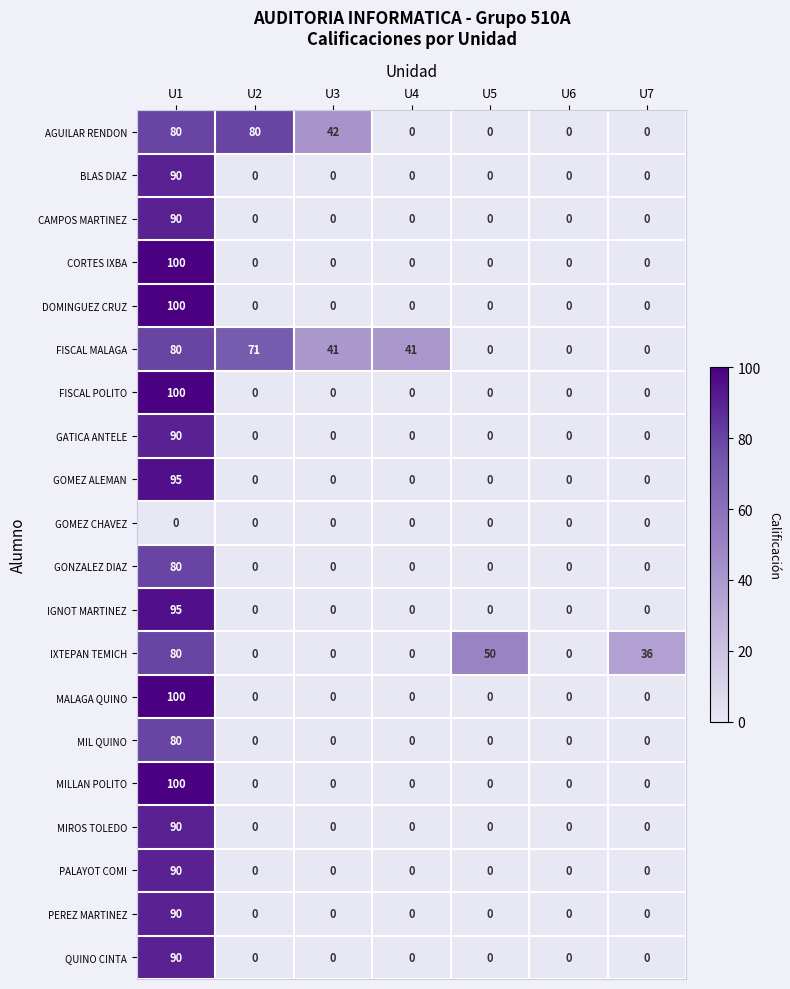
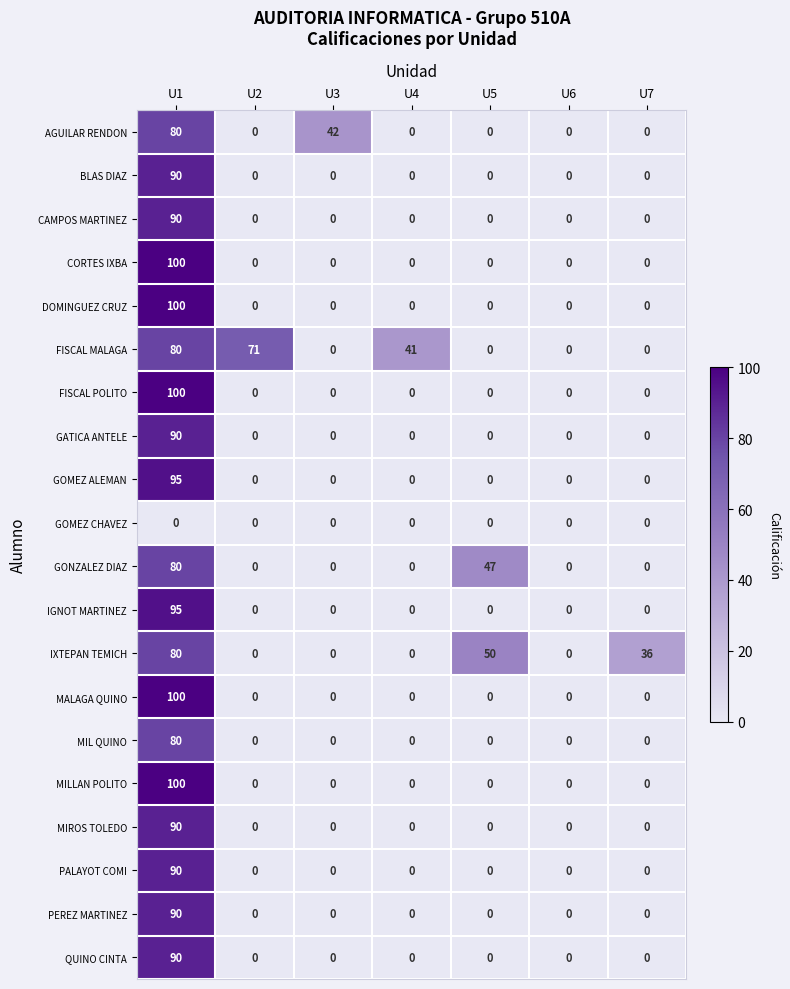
AGUILAR RENDON, U2: 80 -> 0
FISCAL MALAGA, U3: 41 -> 0
GONZALEZ DIAZ, U5: 0 -> 47
